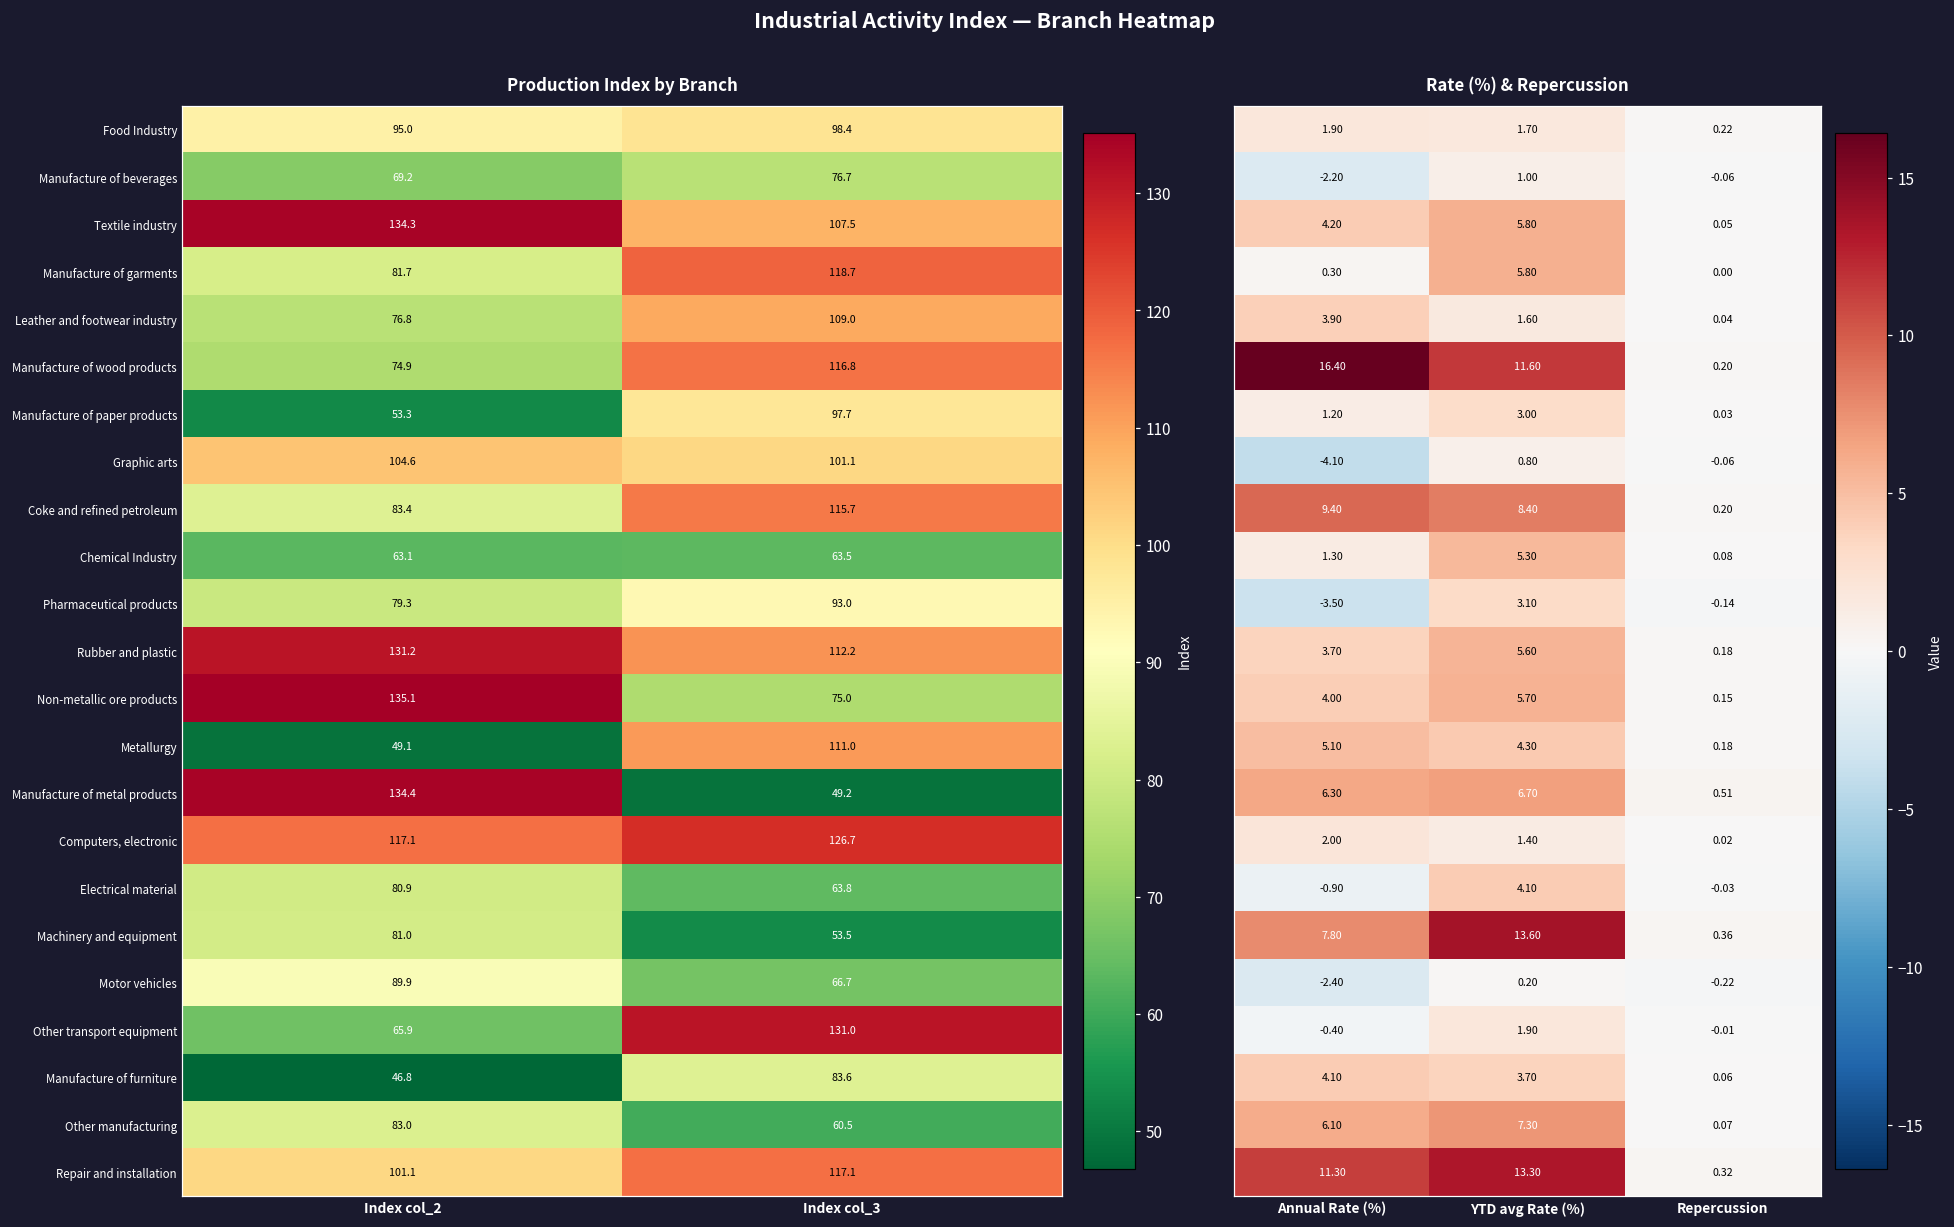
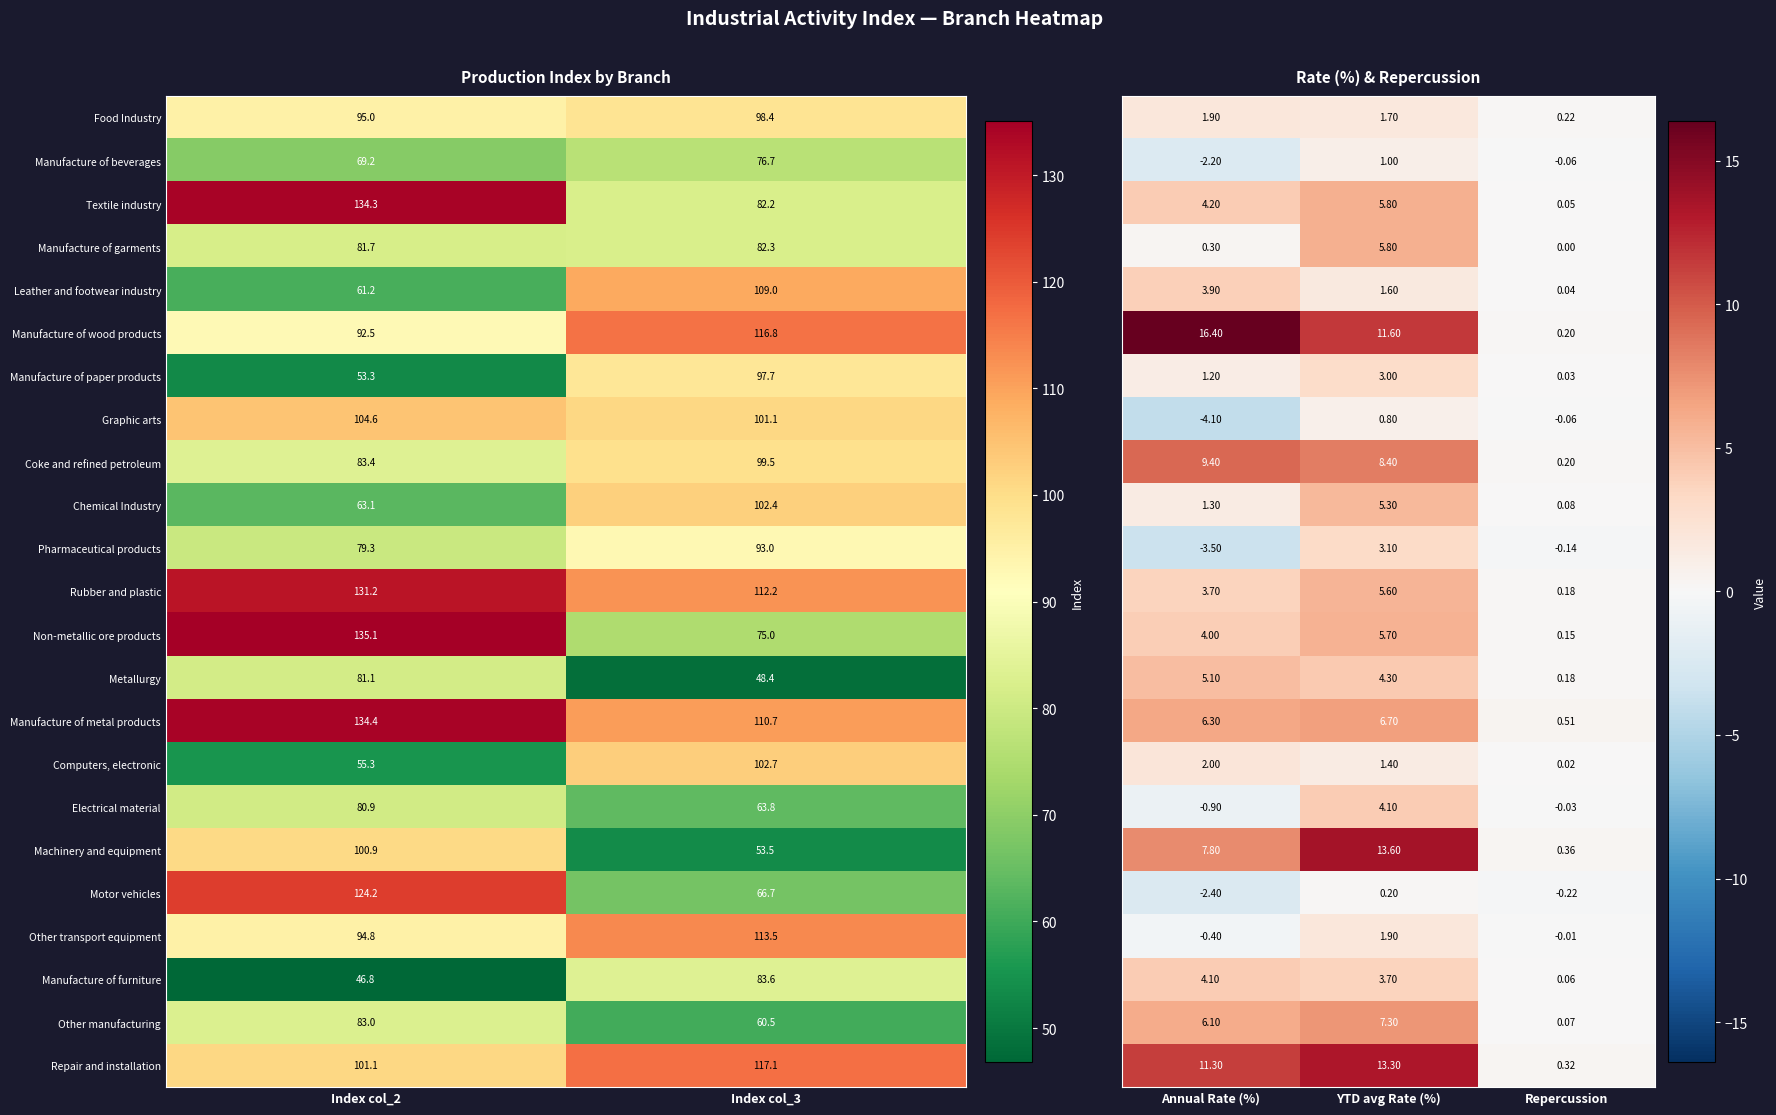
Production Index by Branch, Textile industry, Index col_3: 107.5 -> 82.2
Production Index by Branch, Manufacture of garments, Index col_3: 118.7 -> 82.3
Production Index by Branch, Leather and footwear industry, Index col_2: 76.8 -> 61.2
Production Index by Branch, Manufacture of wood products, Index col_2: 74.9 -> 92.5
Production Index by Branch, Coke and refined petroleum, Index col_3: 115.7 -> 99.5
Production Index by Branch, Chemical Industry, Index col_3: 63.5 -> 102.4
Production Index by Branch, Metallurgy, Index col_2: 49.1 -> 81.1
Production Index by Branch, Metallurgy, Index col_3: 111.0 -> 48.4
Production Index by Branch, Manufacture of metal products, Index col_3: 49.2 -> 110.7
Production Index by Branch, Computers, electronic, Index col_2: 117.1 -> 55.3
Production Index by Branch, Computers, electronic, Index col_3: 126.7 -> 102.7
Production Index by Branch, Machinery and equipment, Index col_2: 81.0 -> 100.9
Production Index by Branch, Motor vehicles, Index col_2: 89.9 -> 124.2
Production Index by Branch, Other transport equipment, Index col_2: 65.9 -> 94.8
Production Index by Branch, Other transport equipment, Index col_3: 131.0 -> 113.5
